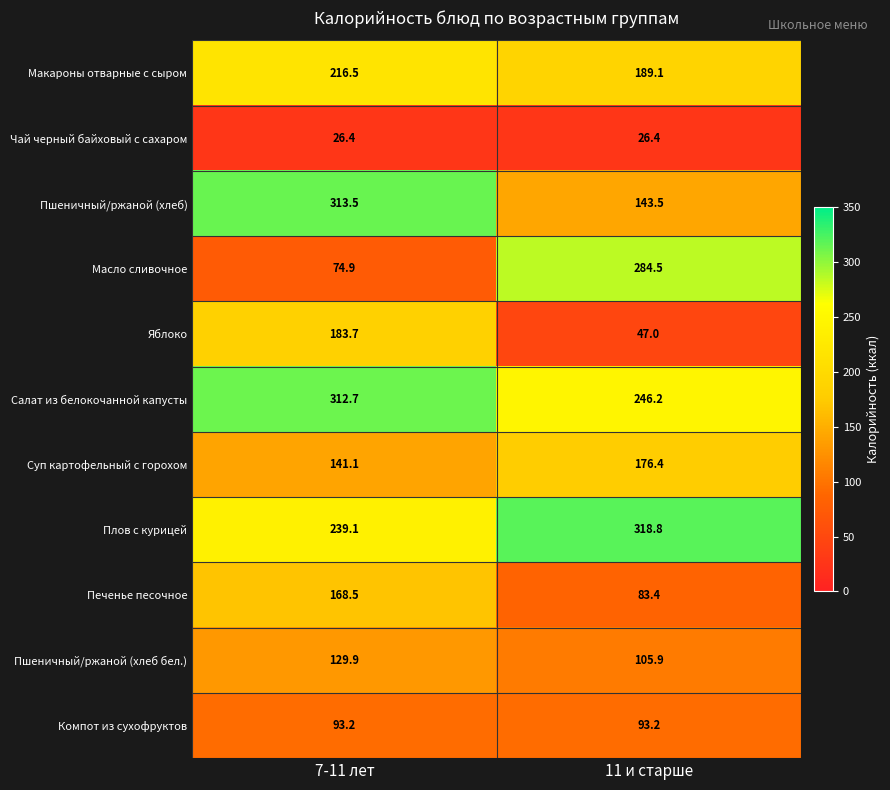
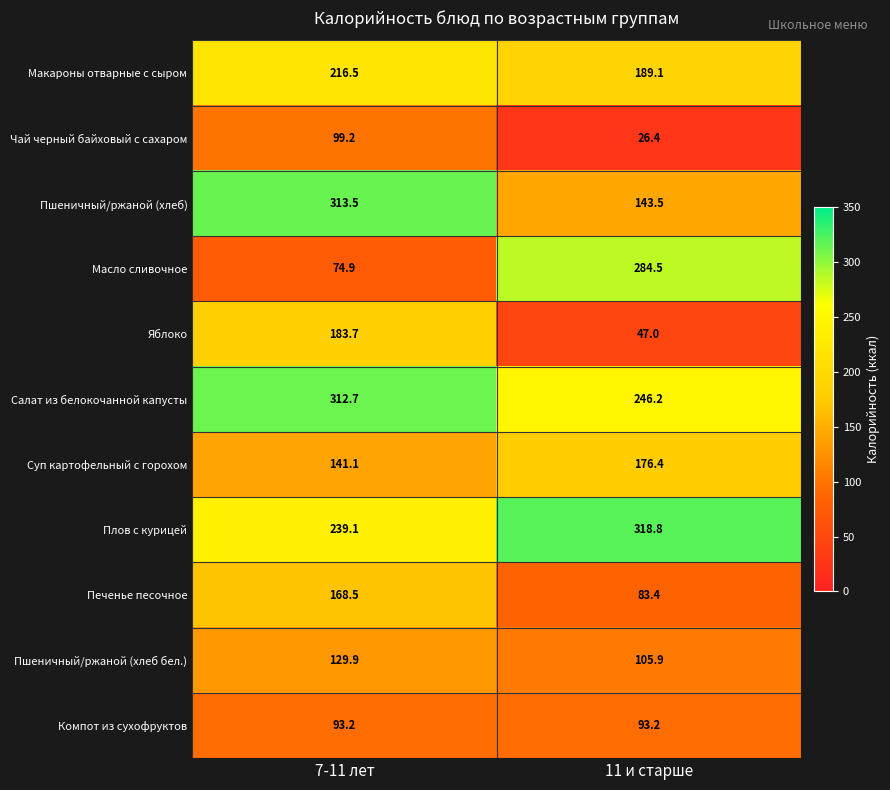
Чай черный байховый с сахаром, 7-11 лет: 26.4 -> 99.2
